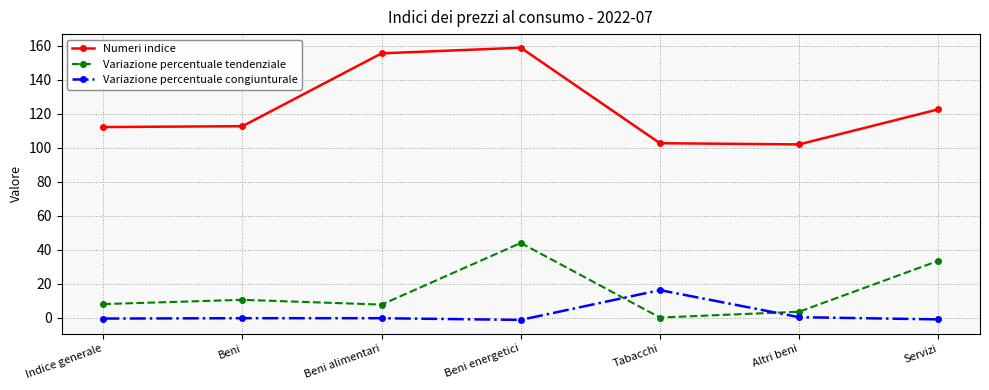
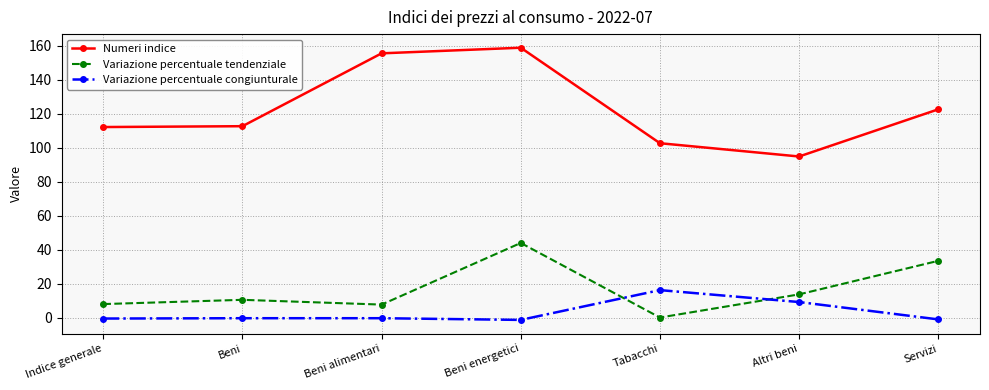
Numeri indice, Altri beni: 102 -> 95
Variazione percentuale tendenziale, Altri beni: 4 -> 14
Variazione percentuale congiunturale, Altri beni: 0 -> 9
